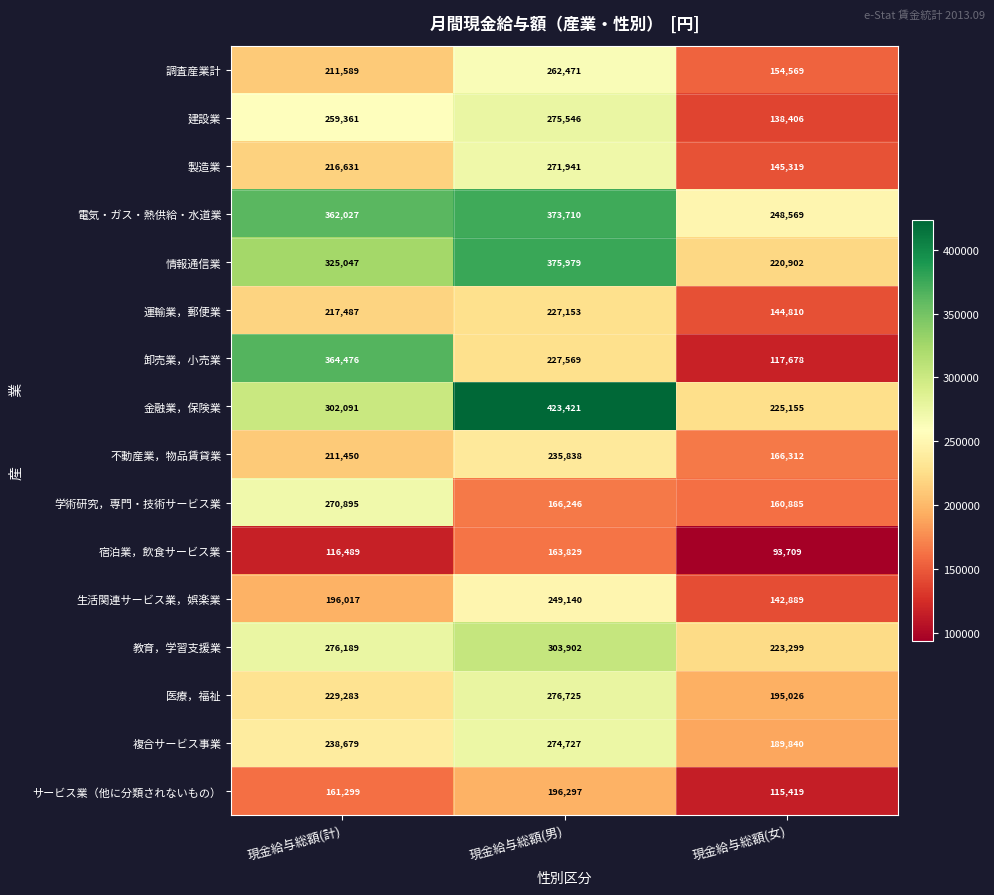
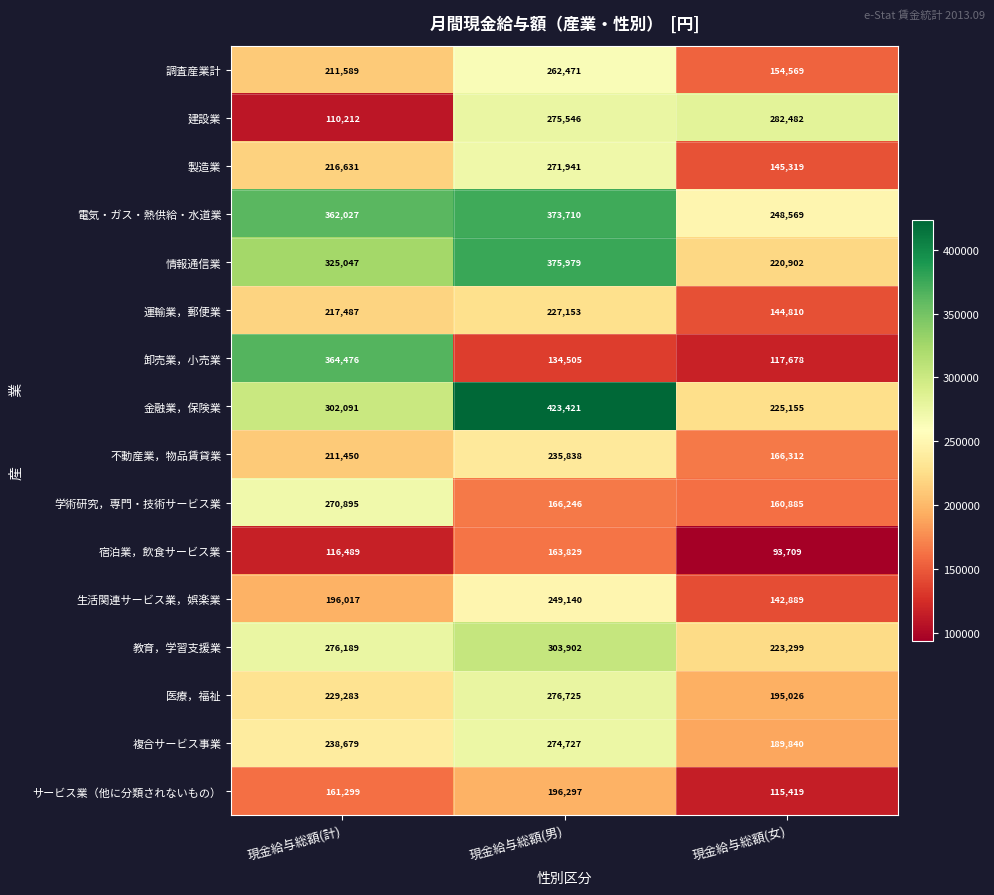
建設業, 現金給与総額(計): 259,361 -> 110,212
建設業, 現金給与総額(女): 138,406 -> 282,482
卸売業，小売業, 現金給与総額(男): 227,569 -> 134,505
